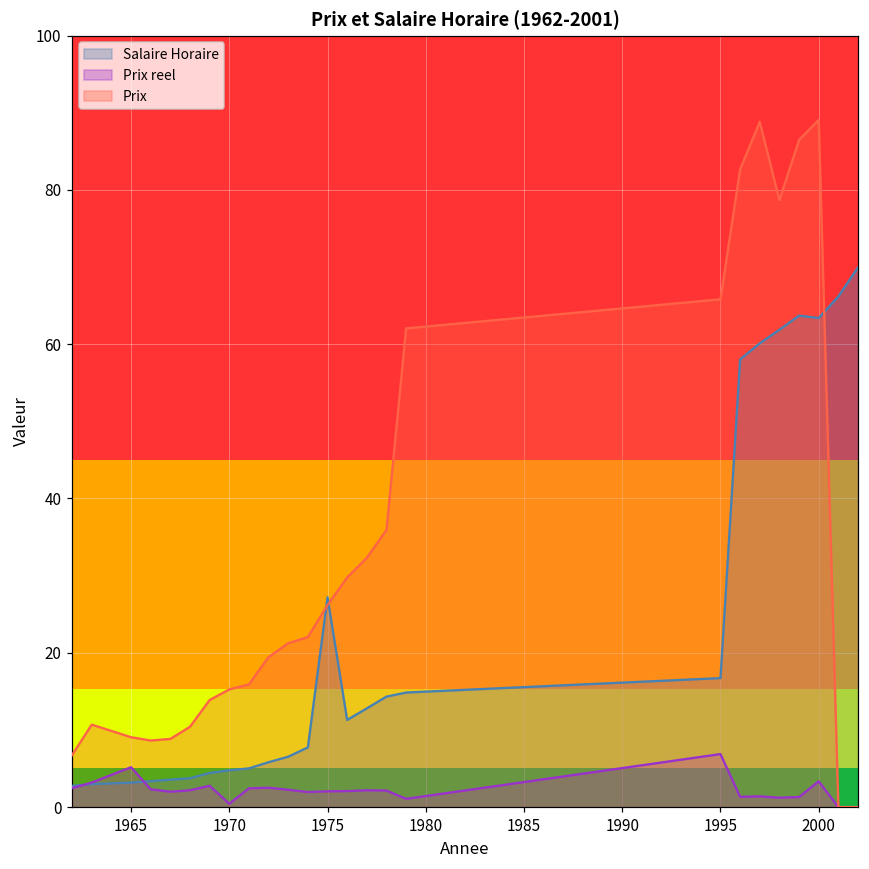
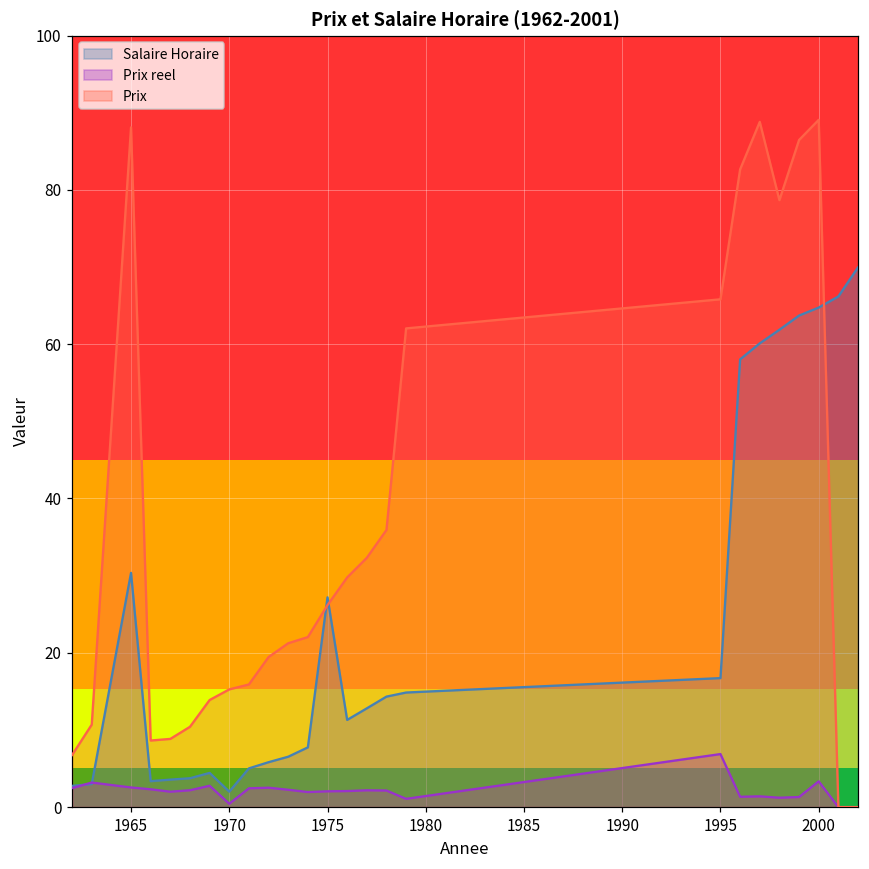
Salaire Horaire, 1965: 3 -> 30
Prix reel, 1965: 5 -> 3
Prix, 1965: 9 -> 88
Salaire Horaire, 1970: 5 -> 2
Salaire Horaire, 2000: 63 -> 65
